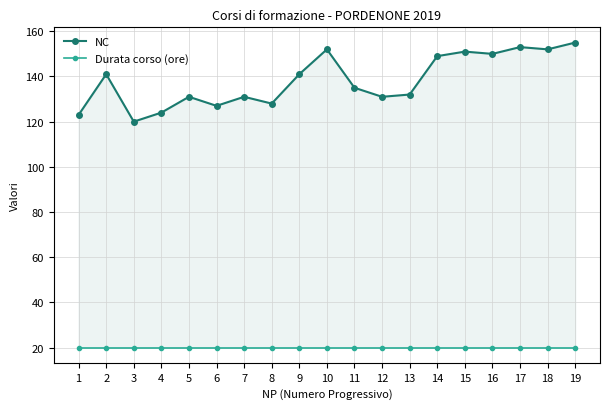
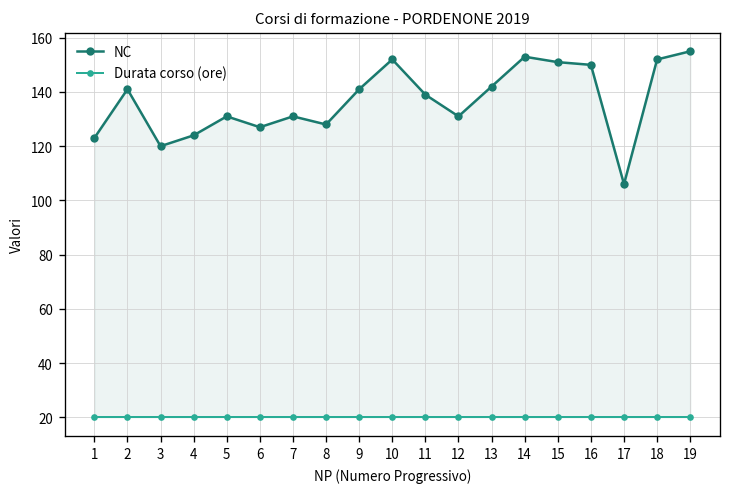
NC, 11: 135 -> 139
NC, 13: 132 -> 142
NC, 14: 149 -> 153
NC, 17: 153 -> 106
